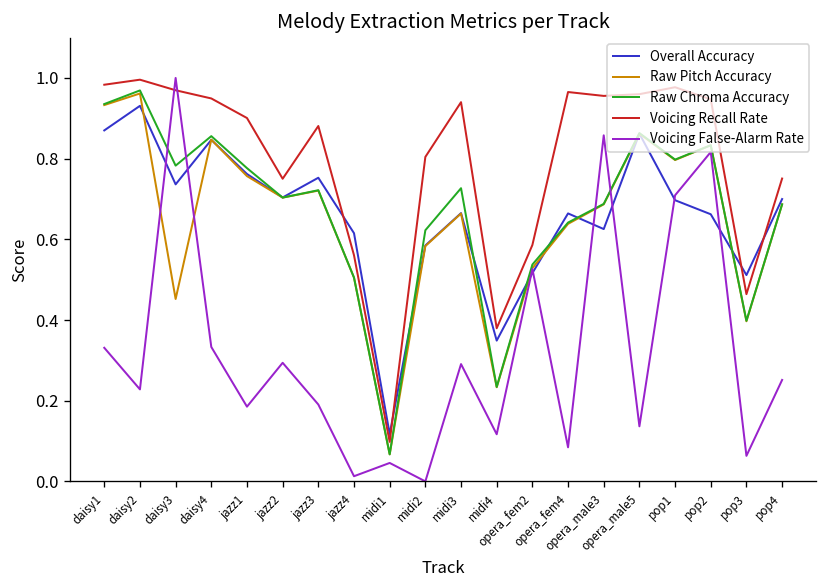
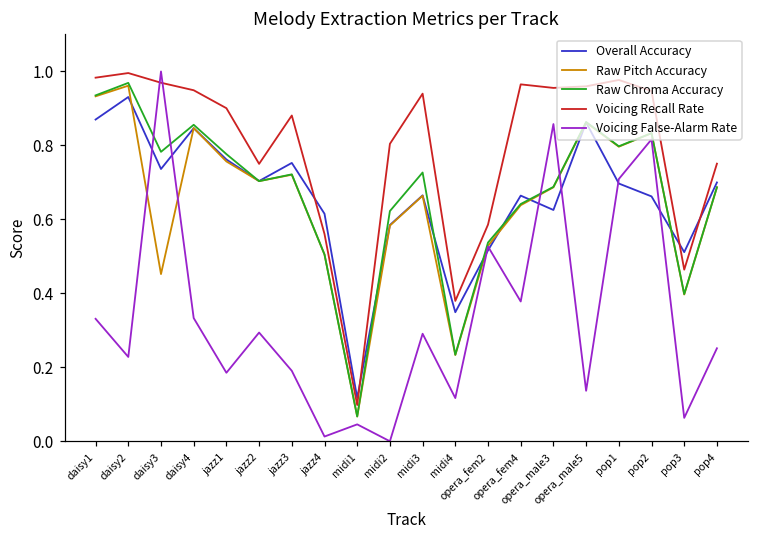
Voicing False-Alarm Rate, opera_fem4: 0.08 -> 0.38
